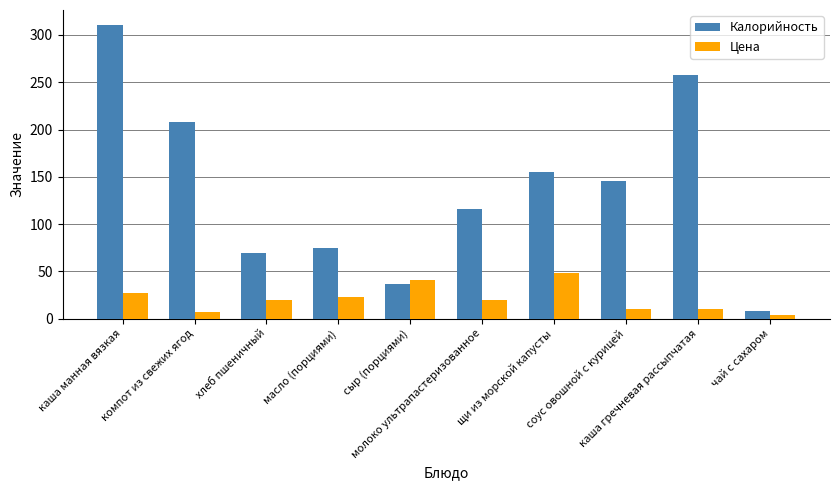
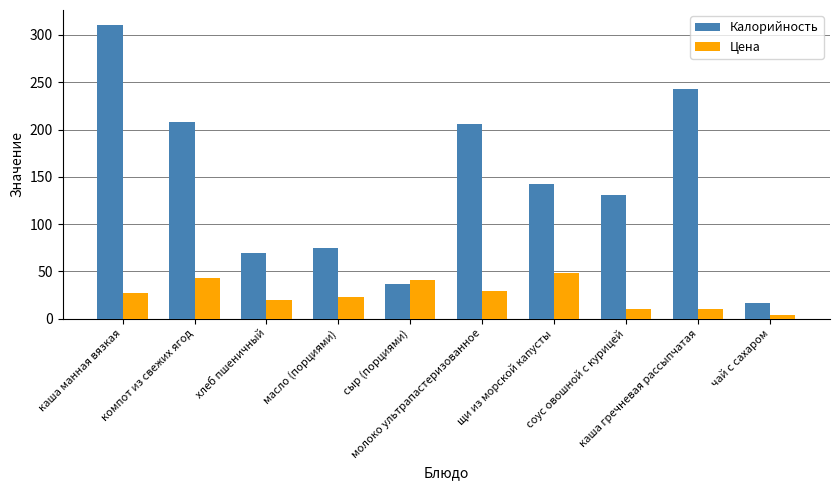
Цена, компот из свежих ягод: 10 -> 40
Калорийность, молоко ультрапастеризованное: 120 -> 210
Цена, молоко ультрапастеризованное: 20 -> 30
Калорийность, щи из морской капусты: 160 -> 140
Калорийность, соус овошной с курицей: 150 -> 130
Калорийность, каша гречневая рассыпчатая: 260 -> 240
Калорийность, чай с сахаром: 10 -> 20
